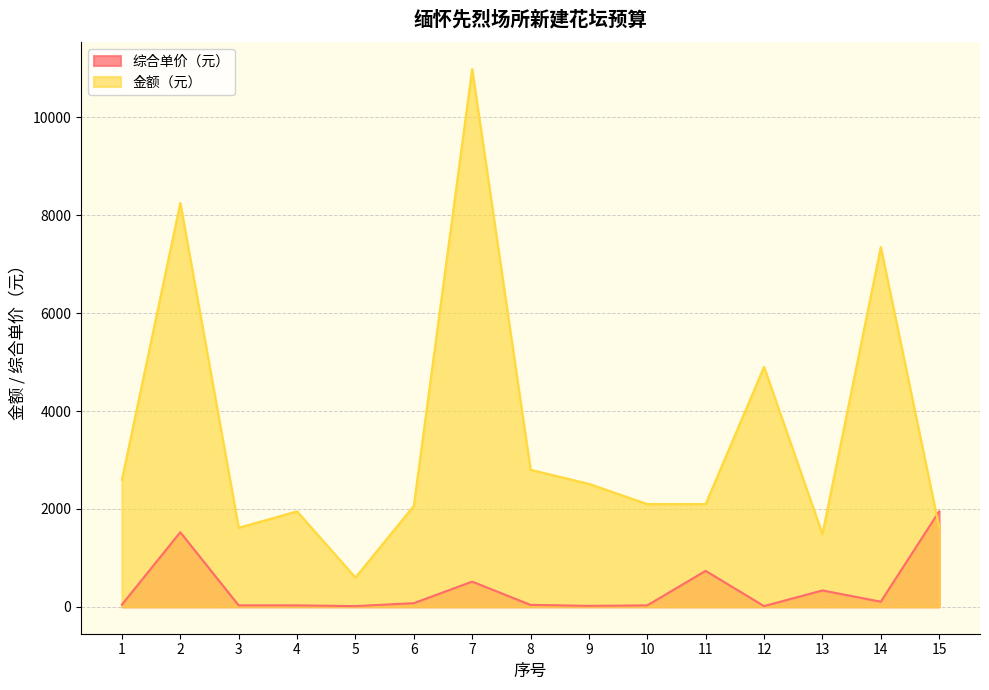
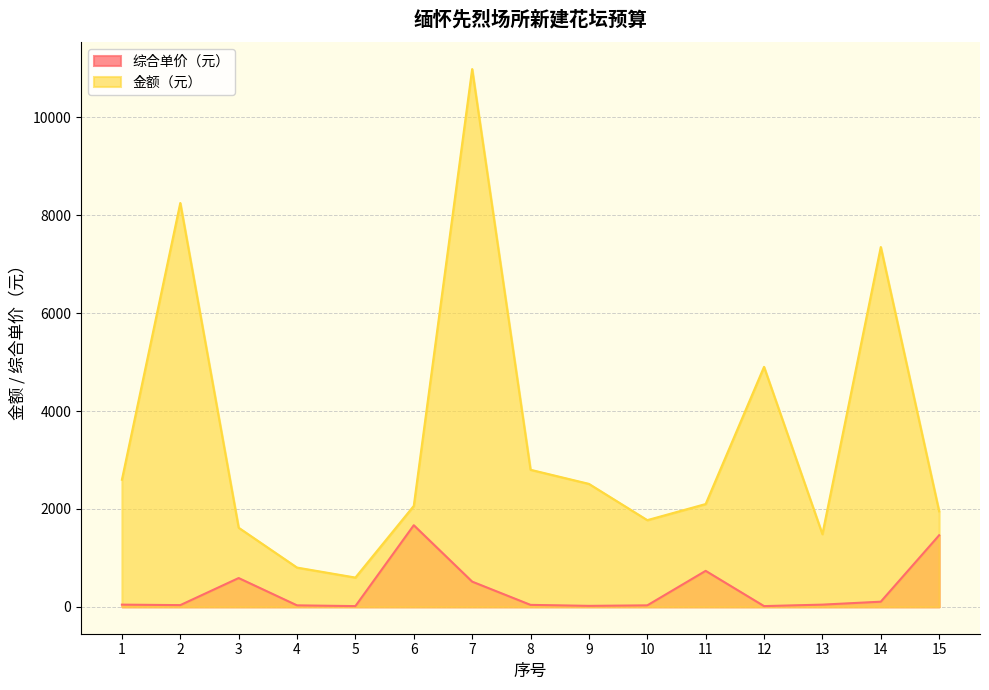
综合单价（元）, 2: 1500 -> 0
综合单价（元）, 3: 0 -> 600
金额（元）, 4: 2000 -> 800
综合单价（元）, 6: 100 -> 1700
金额（元）, 10: 2100 -> 1800
综合单价（元）, 13: 300 -> 0
综合单价（元）, 15: 2000 -> 1500
金额（元）, 15: 1600 -> 2000
